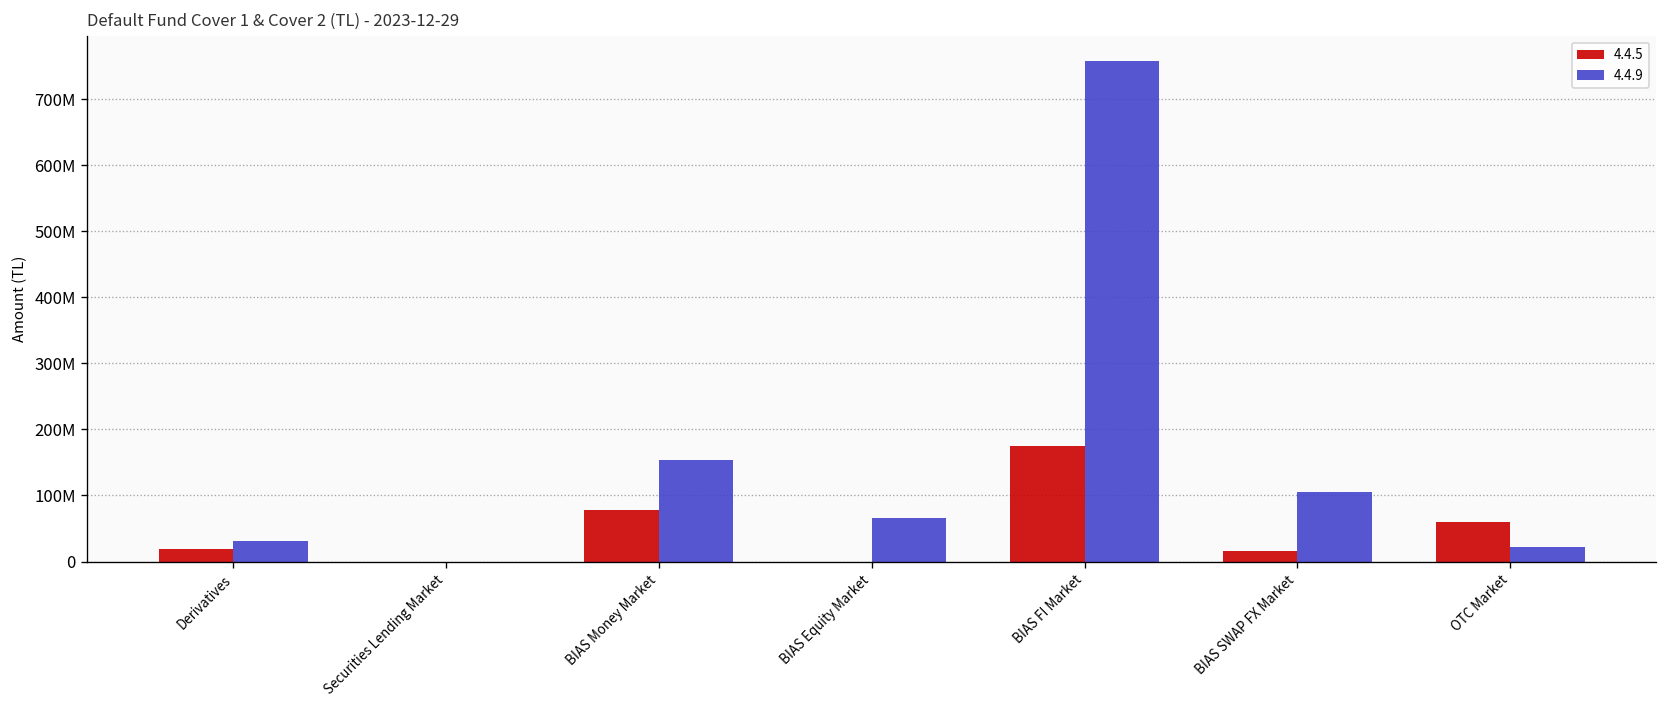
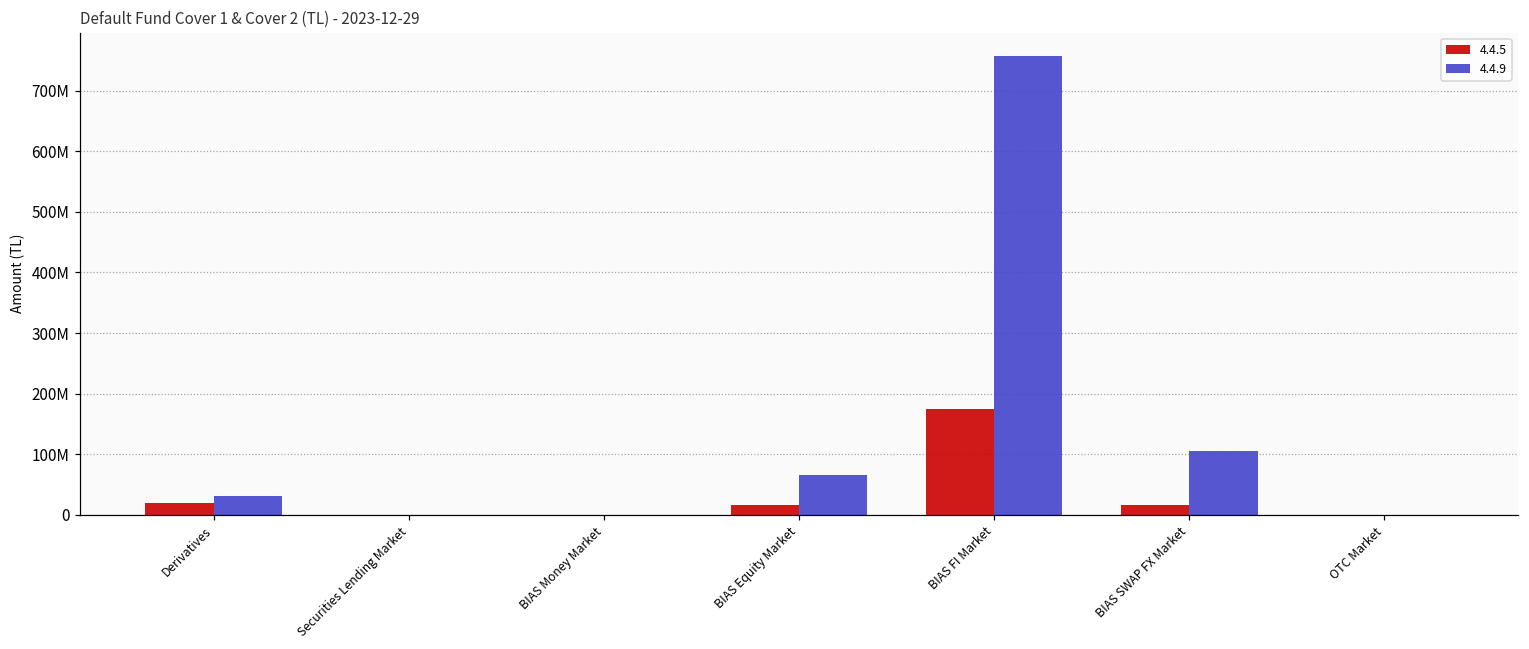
4.4.5, BIAS Money Market: 80000000 -> 0
4.4.9, BIAS Money Market: 150000000 -> 0
4.4.5, BIAS Equity Market: 0 -> 20000000
4.4.5, OTC Market: 60000000 -> 0
4.4.9, OTC Market: 20000000 -> 0
